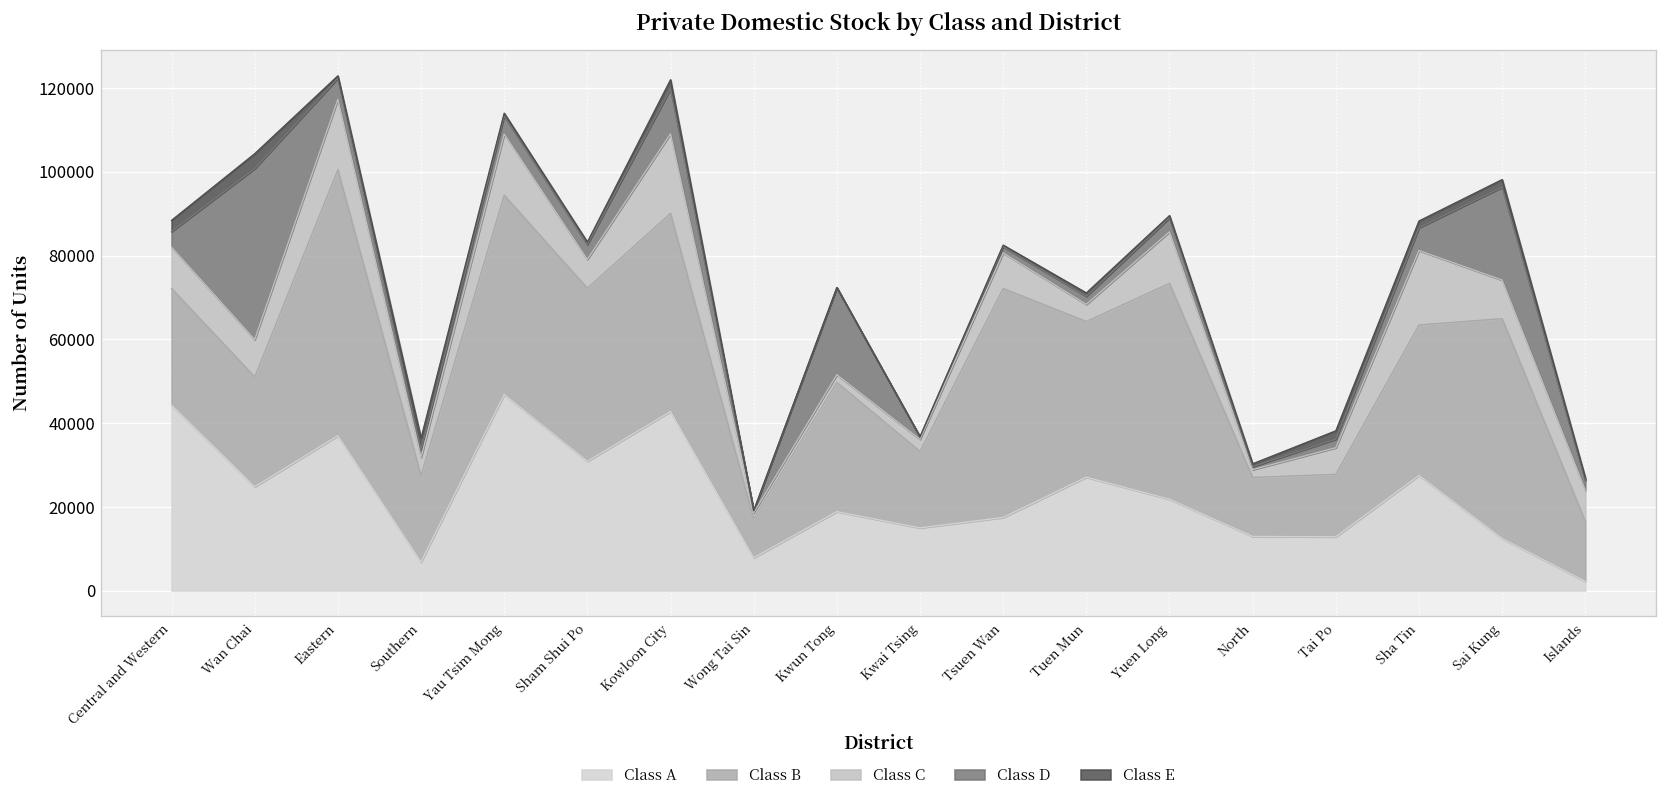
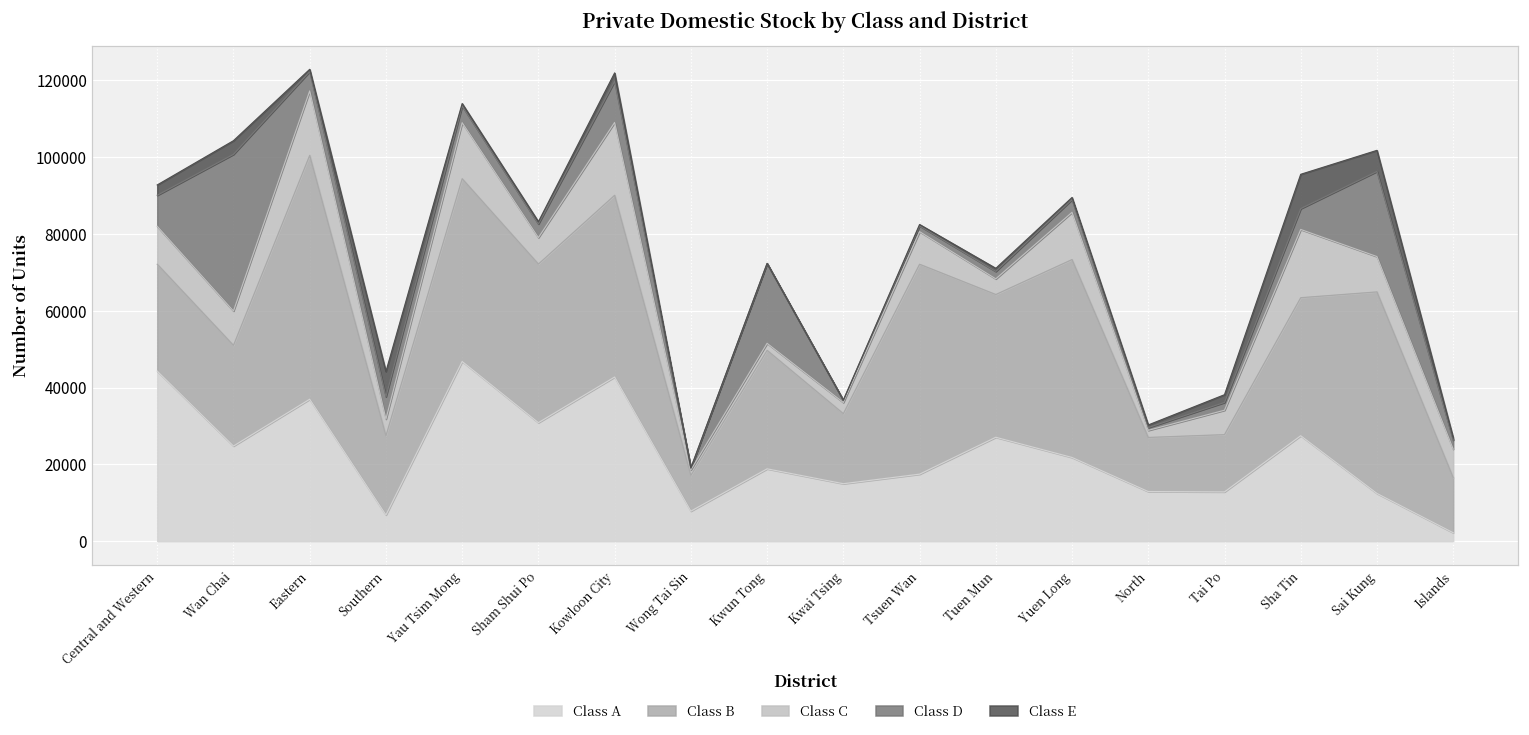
Class D, Central and Western: 4000 -> 8000
Class D, Southern: 2000 -> 6000
Class E, Southern: 3000 -> 7000
Class E, Sha Tin: 2000 -> 9000
Class E, Sai Kung: 2000 -> 5000
